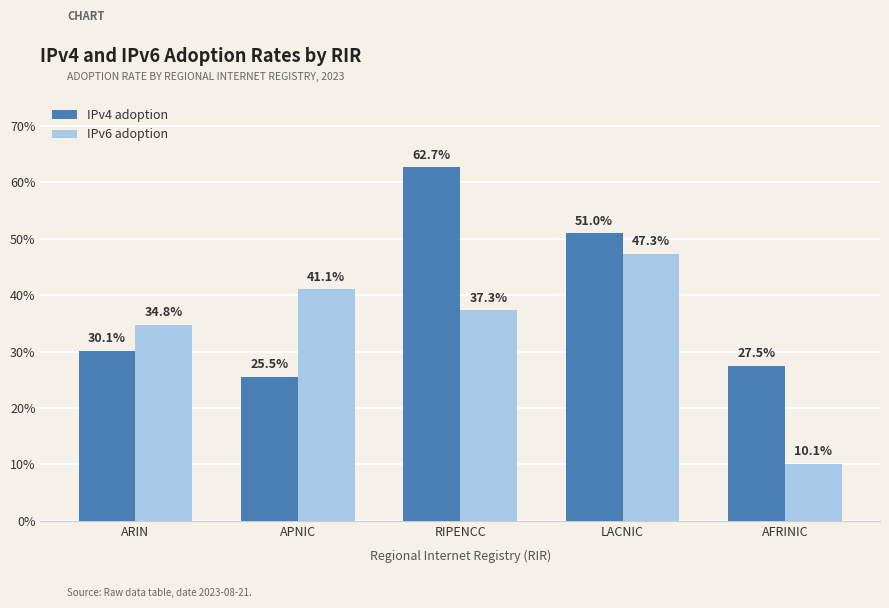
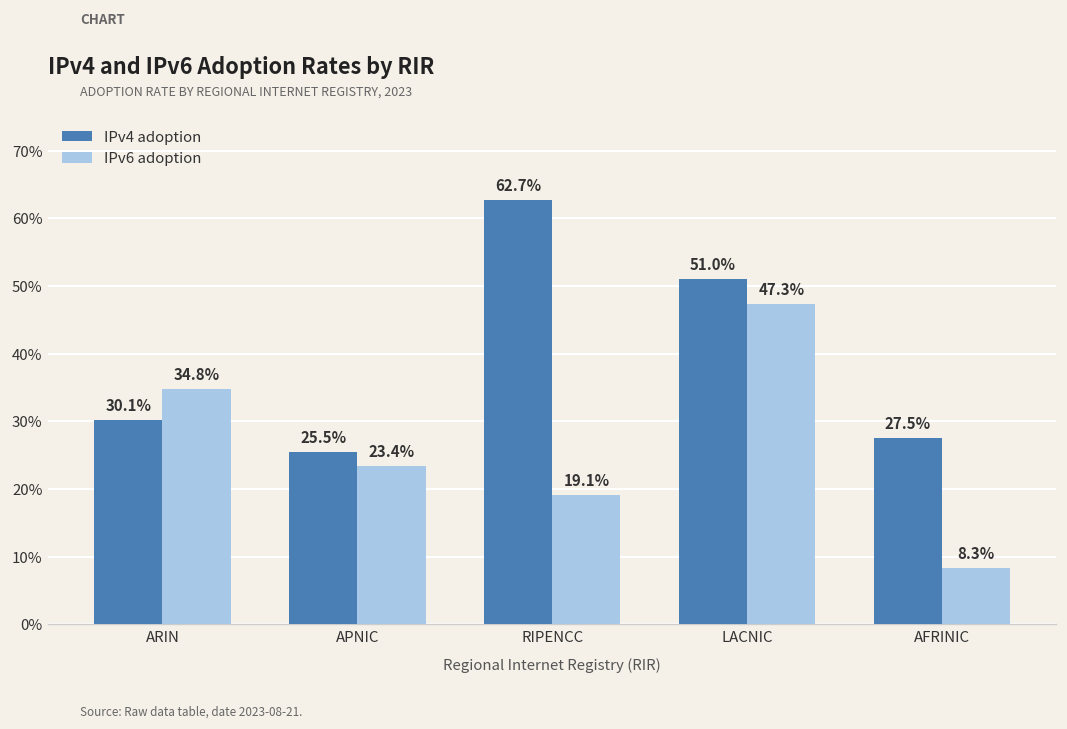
IPv6 adoption, APNIC: 41.1% -> 23.4%
IPv6 adoption, RIPENCC: 37.3% -> 19.1%
IPv6 adoption, AFRINIC: 10.1% -> 8.3%
